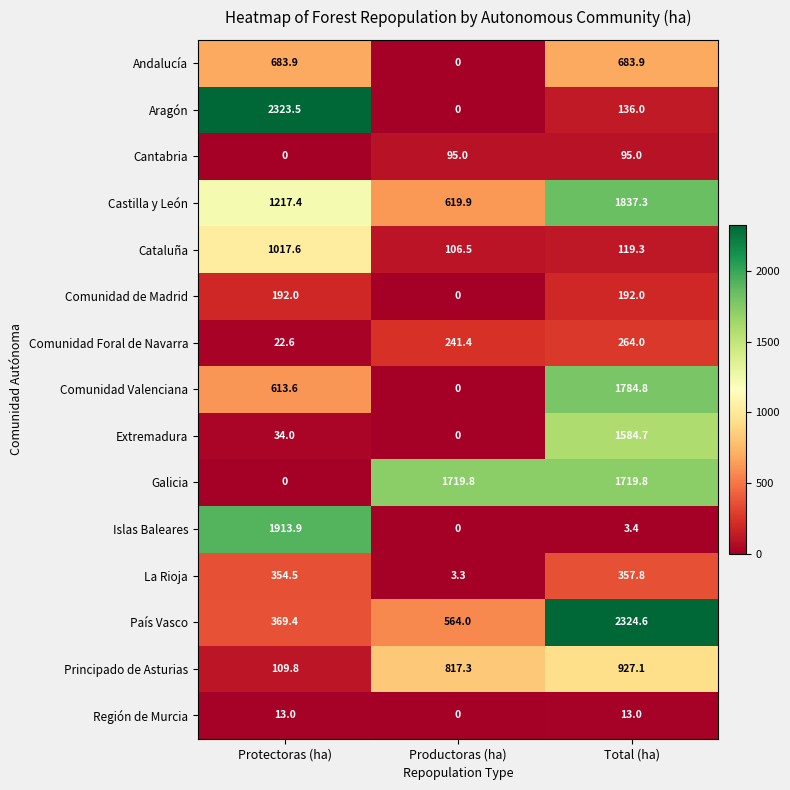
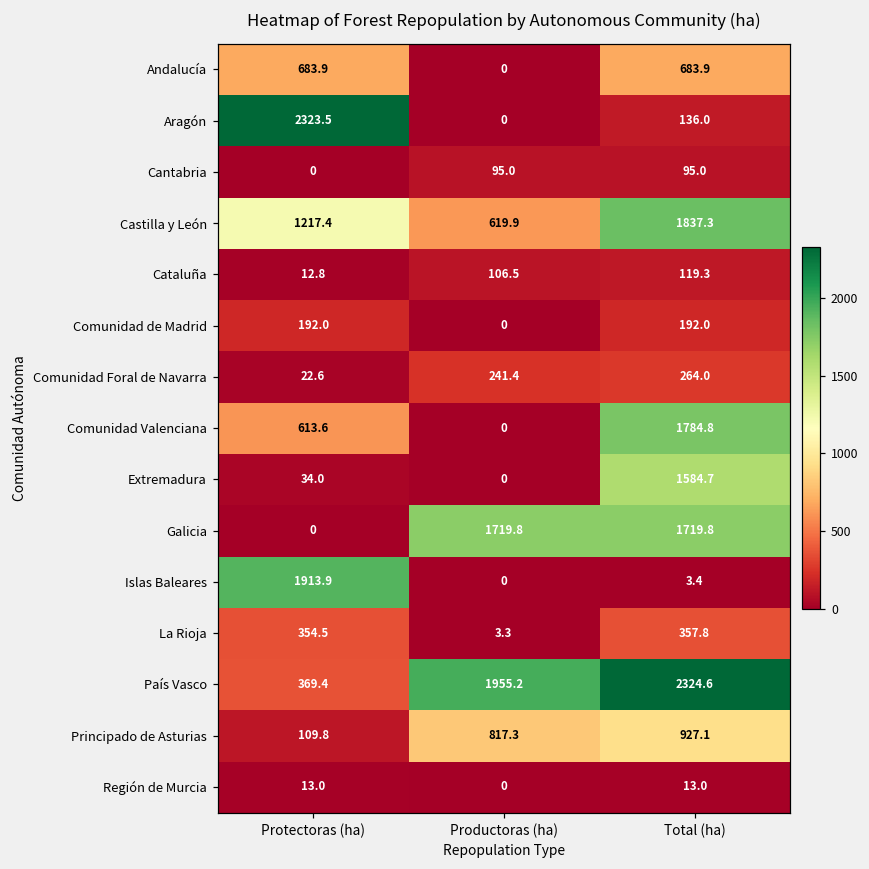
Cataluña, Protectoras (ha): 1017.6 -> 12.8
País Vasco, Productoras (ha): 564.0 -> 1955.2
